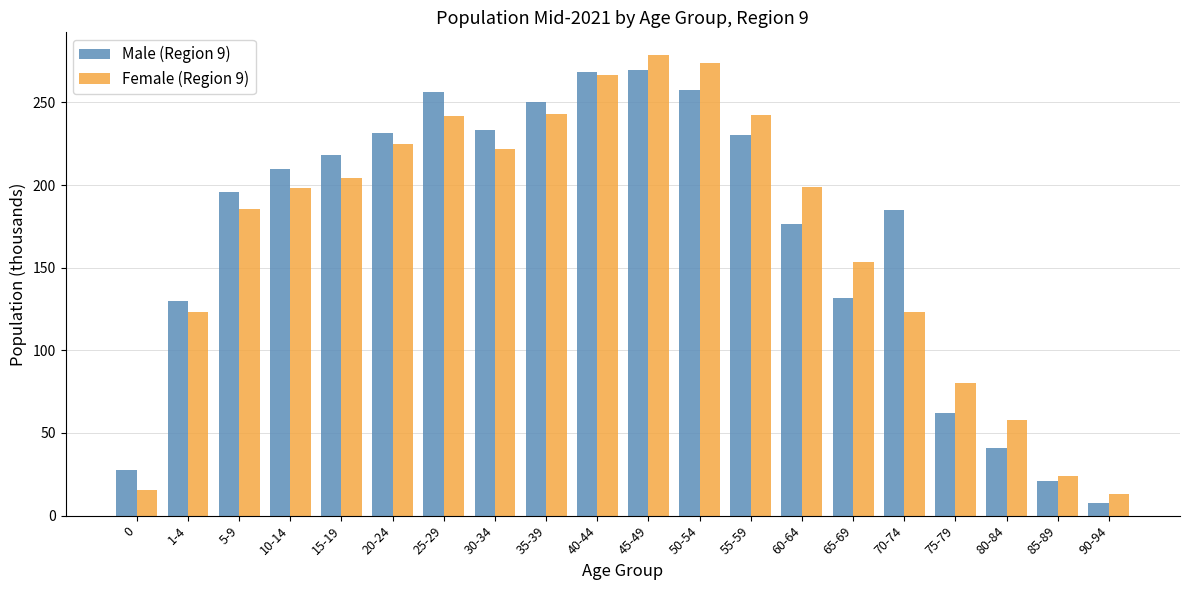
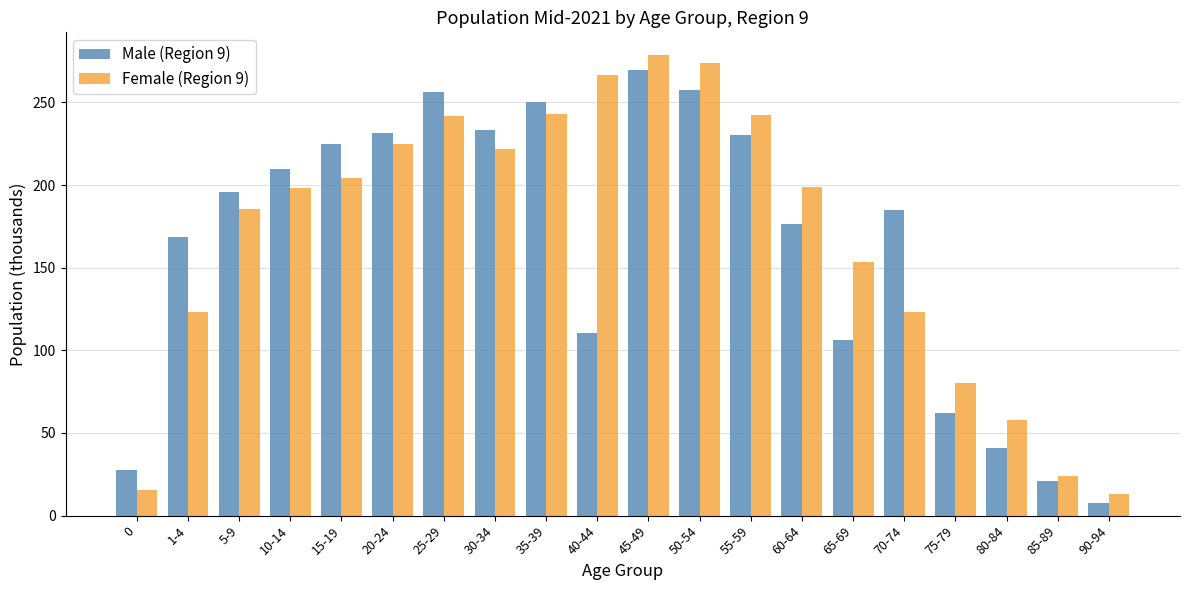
Male (Region 9), 1-4: 130 -> 168
Male (Region 9), 15-19: 218 -> 225
Male (Region 9), 40-44: 269 -> 110
Male (Region 9), 65-69: 132 -> 106
